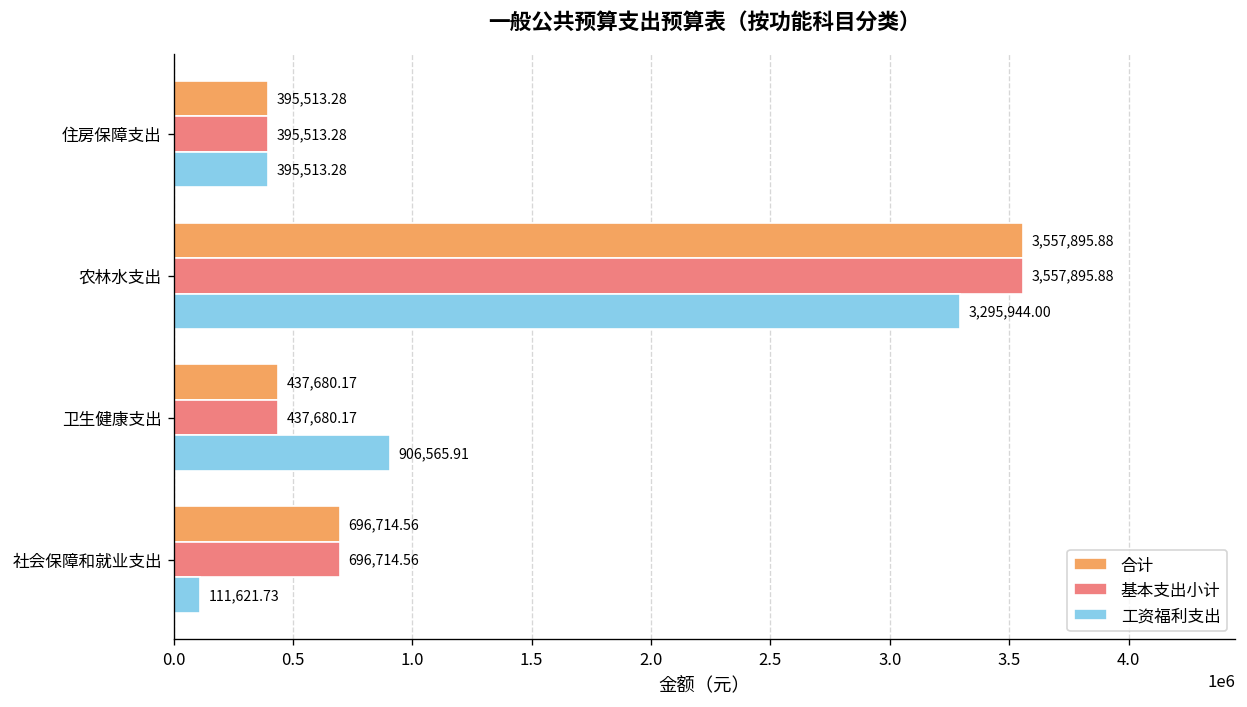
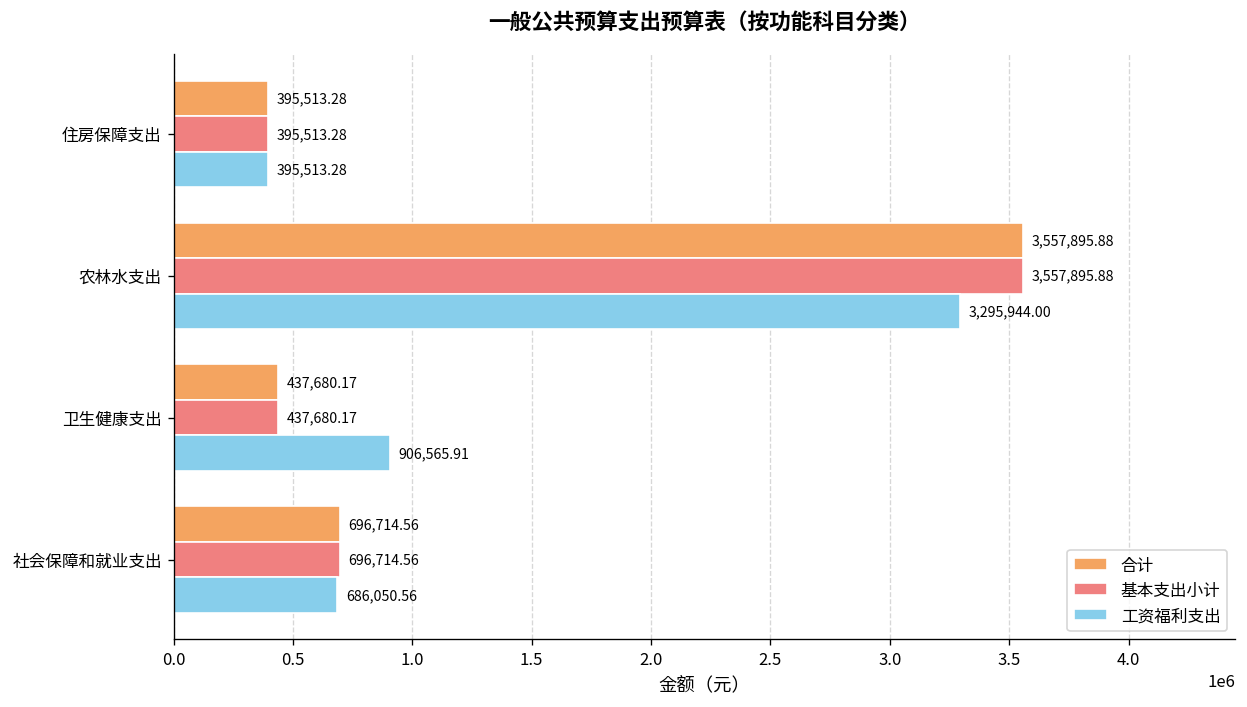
工资福利支出, 社会保障和就业支出: 111,621.73 -> 686,050.56
